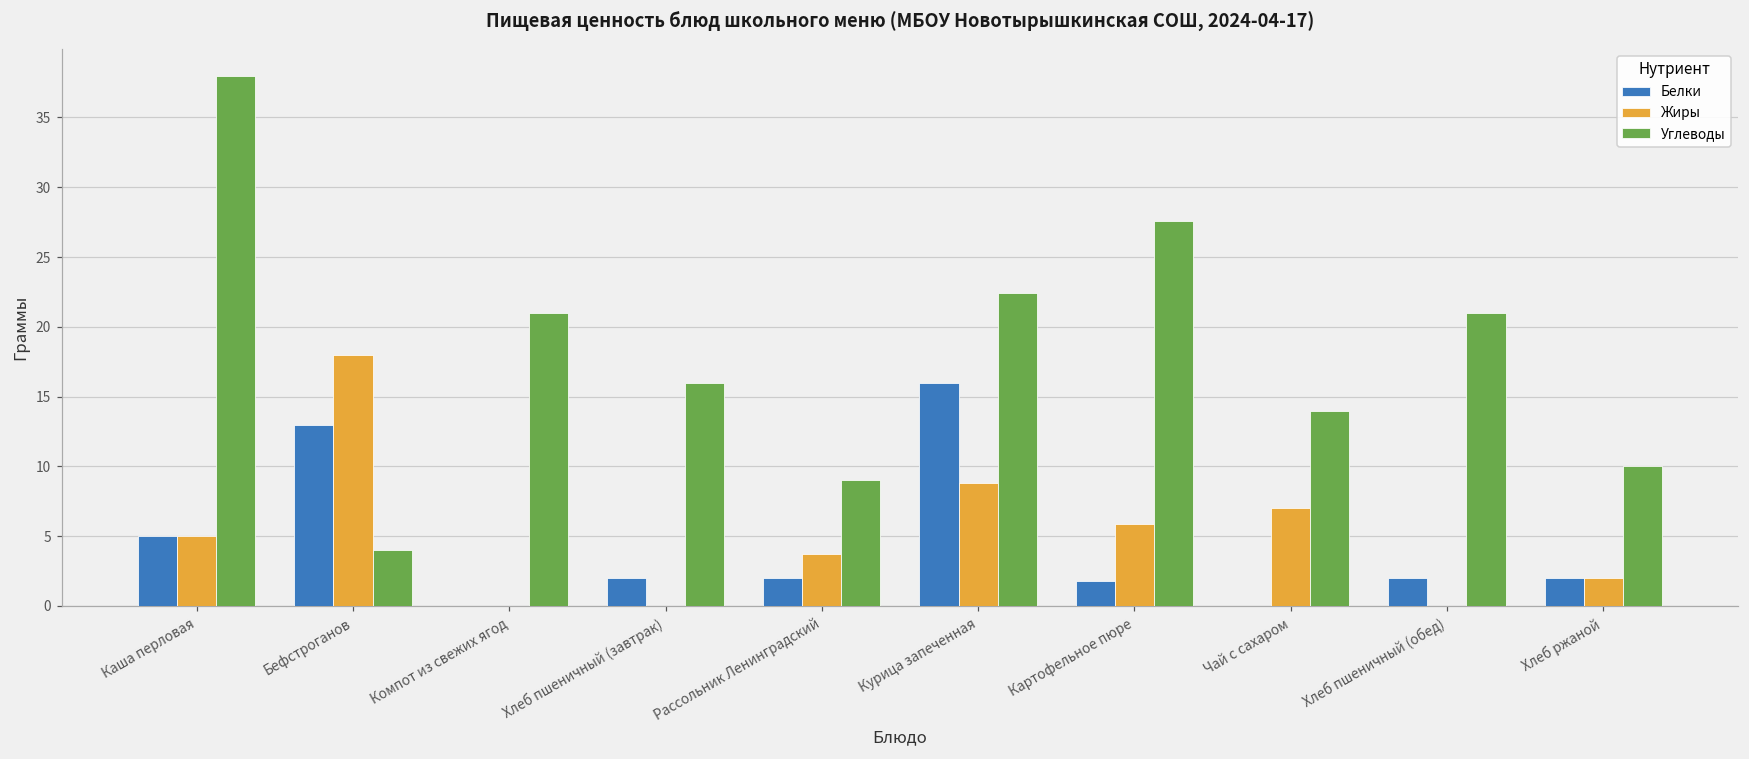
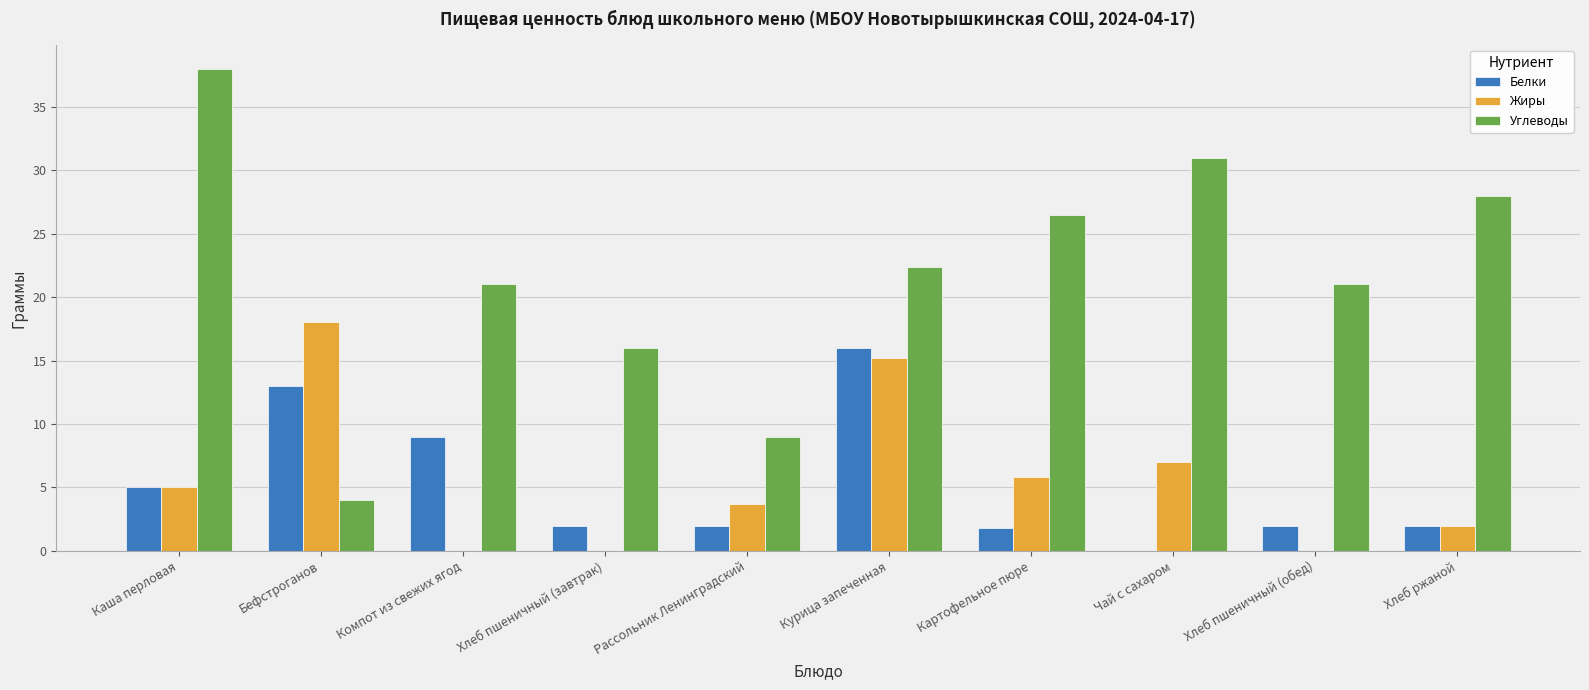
Белки, Компот из свежих ягод: 0 -> 9
Жиры, Курица запеченная: 8.8 -> 15.2
Углеводы, Картофельное пюре: 27.6 -> 26.5
Углеводы, Чай с сахаром: 14 -> 31
Углеводы, Хлеб ржаной: 10 -> 28
